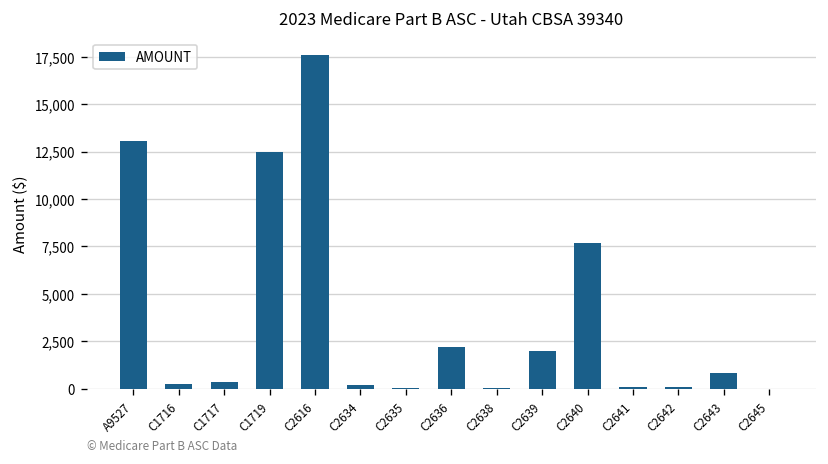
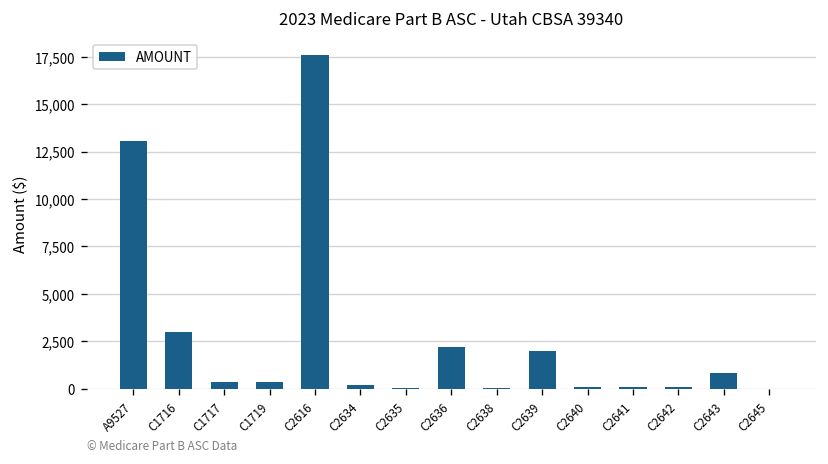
C1716: 200 -> 3,000
C1719: 12,500 -> 300
C2640: 7,700 -> 100
